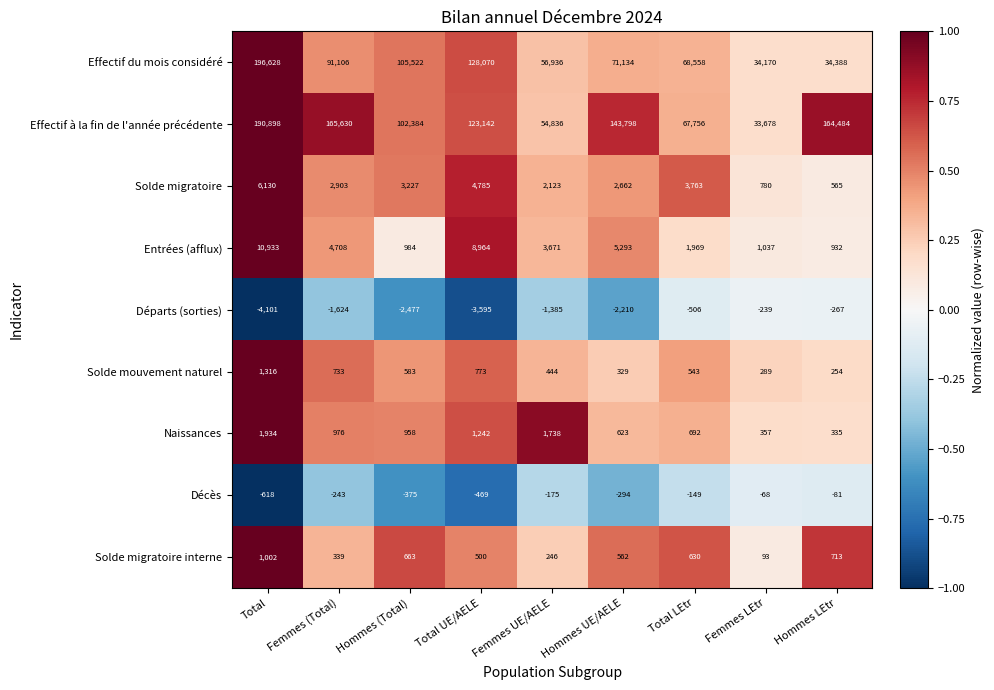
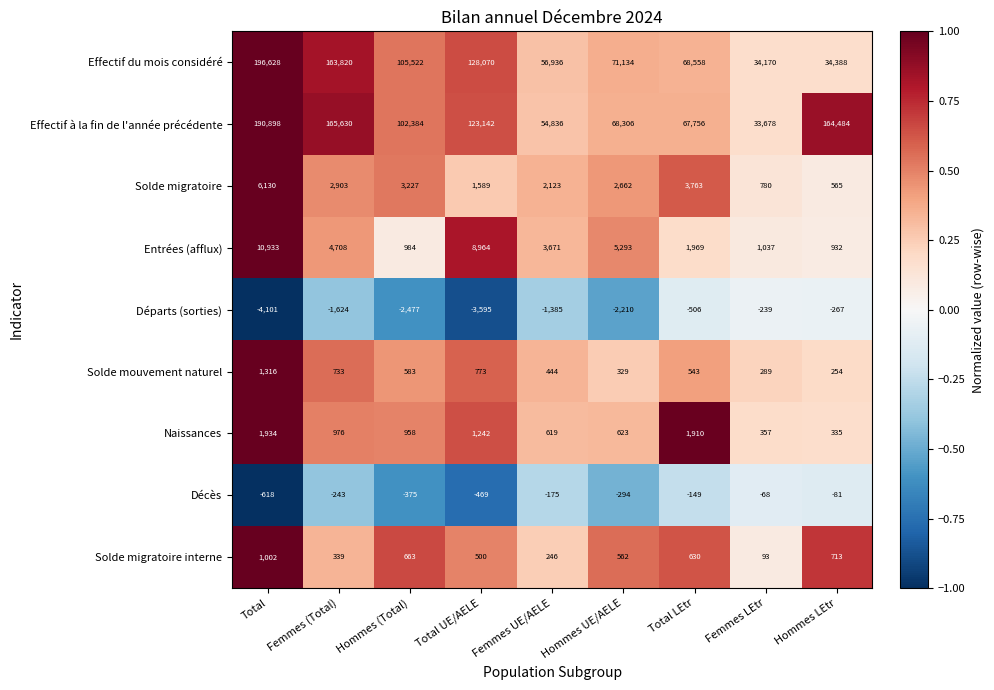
Effectif du mois considéré, Femmes (Total): 91,106 -> 163,820
Effectif à la fin de l'année précédente, Hommes UE/AELE: 143,798 -> 68,306
Solde migratoire, Total UE/AELE: 4,785 -> 1,589
Naissances, Femmes UE/AELE: 1,738 -> 619
Naissances, Total LEtr: 692 -> 1,910
